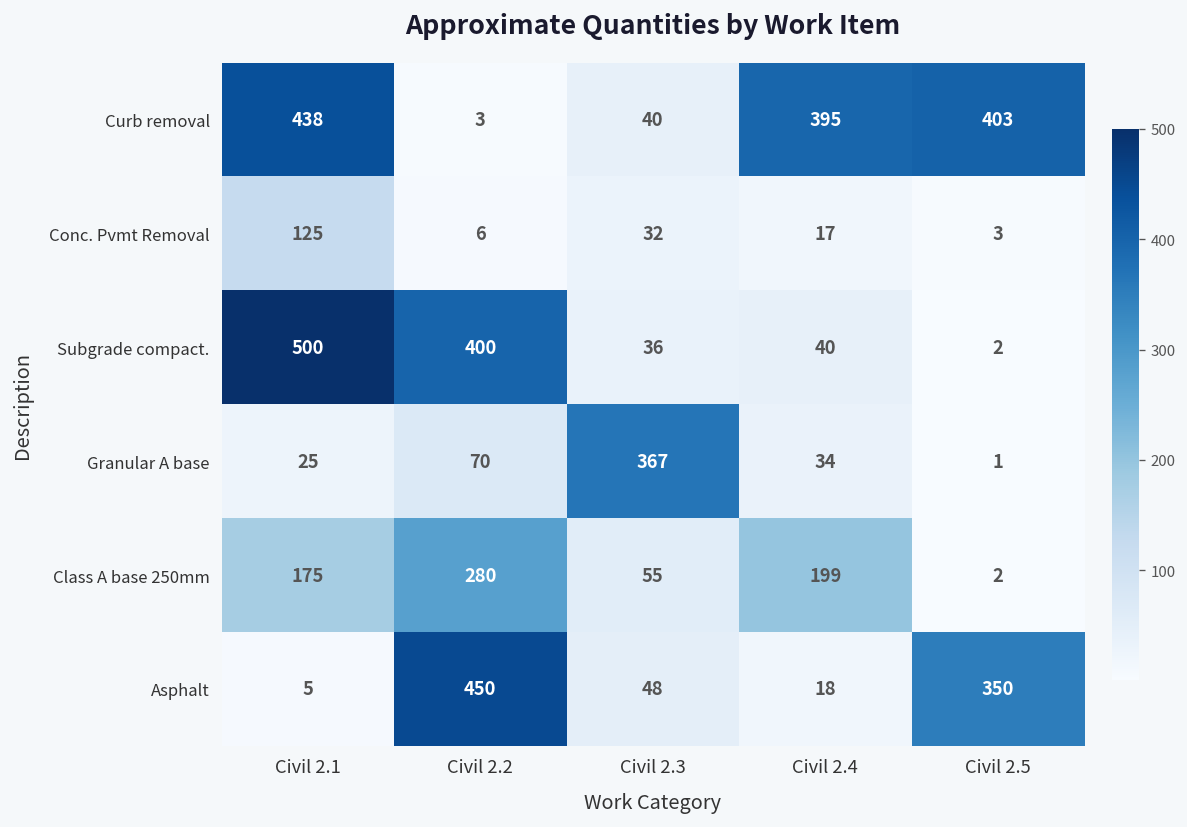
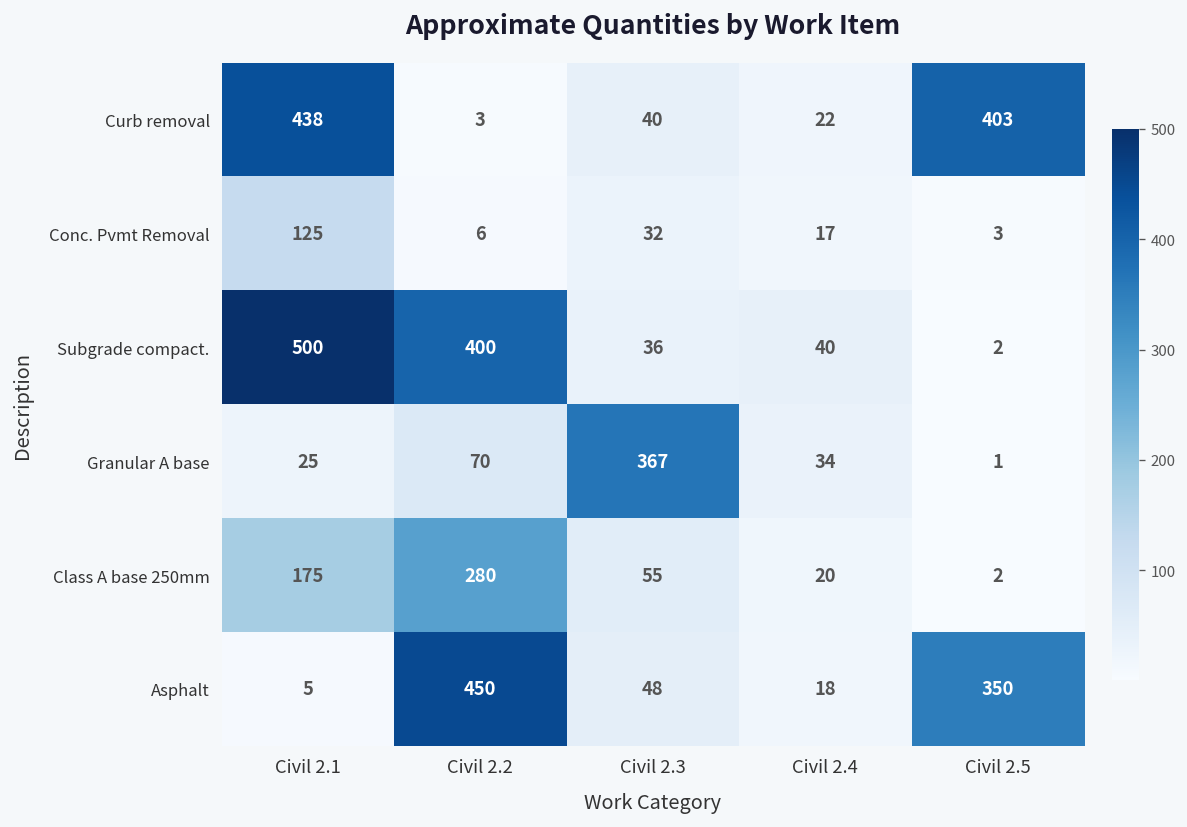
Curb removal, Civil 2.4: 395 -> 22
Class A base 250mm, Civil 2.4: 199 -> 20
